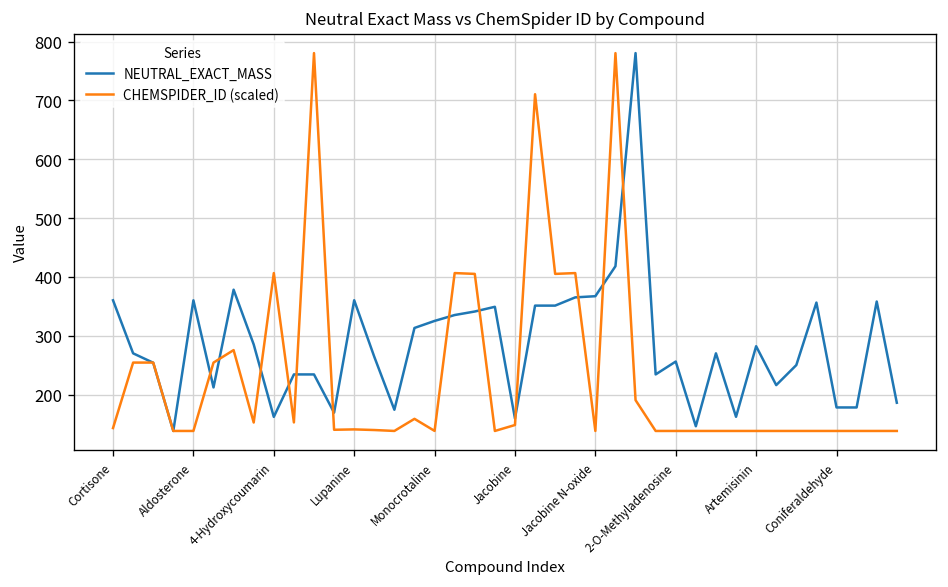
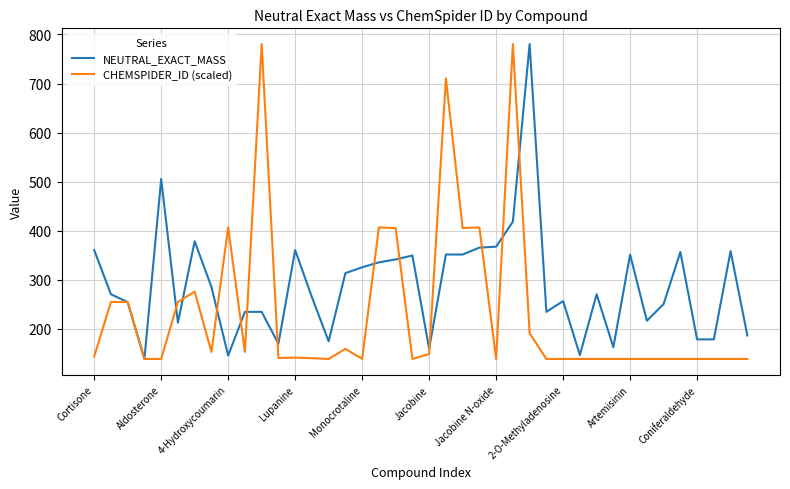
NEUTRAL_EXACT_MASS, Aldosterone: 360 -> 510
NEUTRAL_EXACT_MASS, 4-Hydroxycoumarin: 160 -> 140
NEUTRAL_EXACT_MASS, Artemisinin: 280 -> 350
